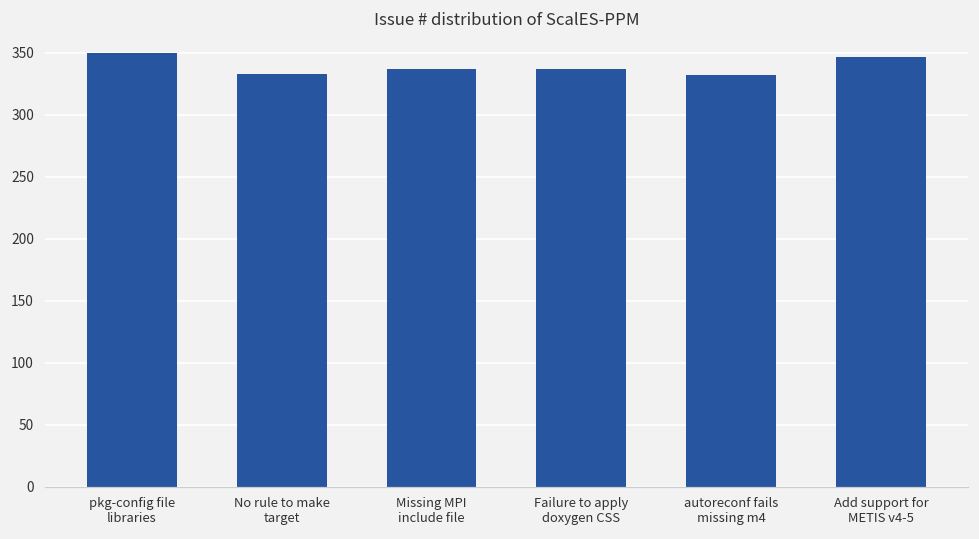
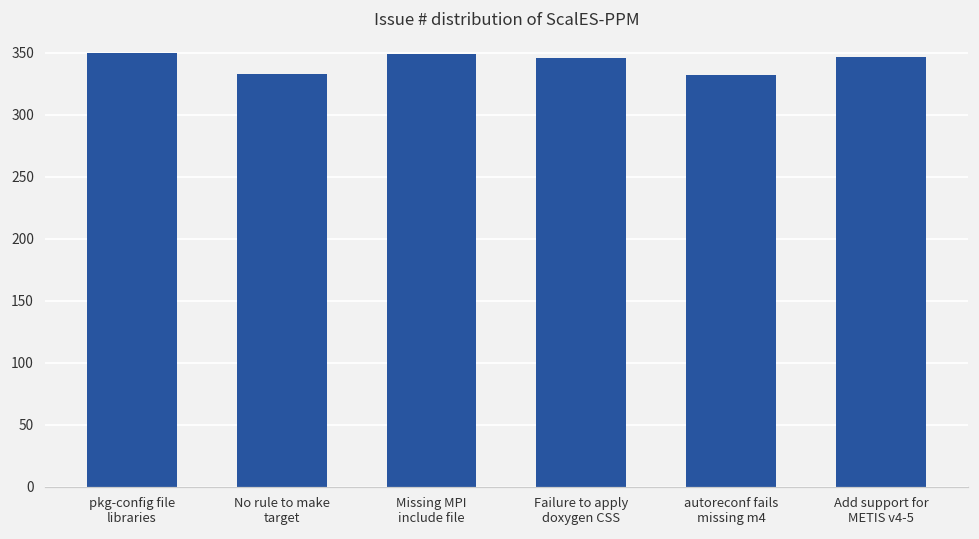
Missing MPI include file: 337 -> 349
Failure to apply doxygen CSS: 337 -> 346
